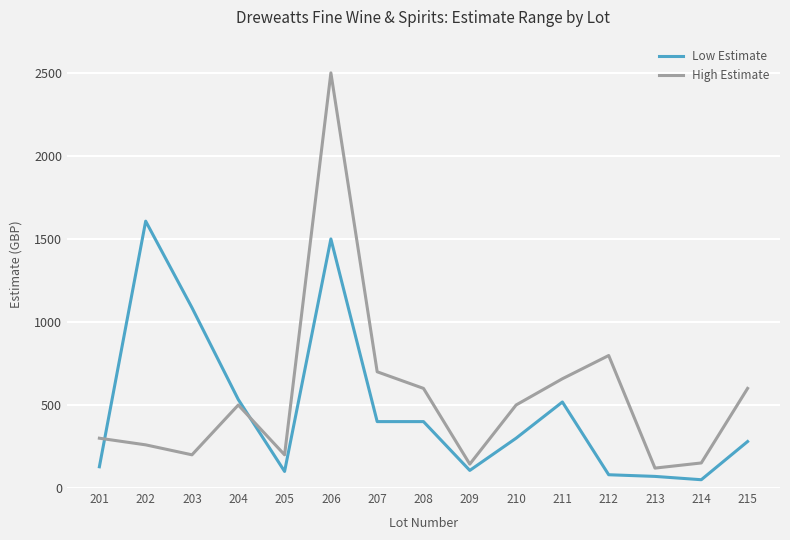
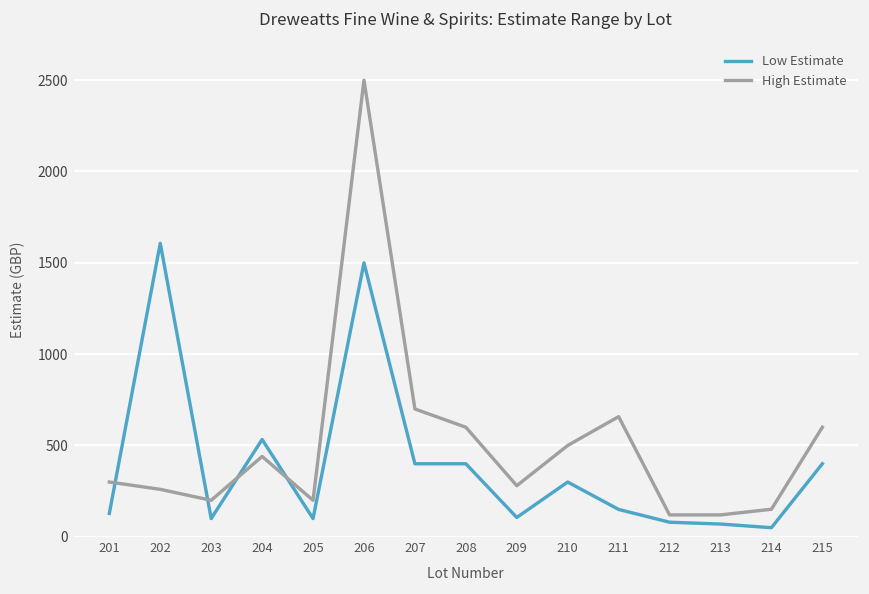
Low Estimate, 203: 1090 -> 100
High Estimate, 204: 500 -> 440
High Estimate, 209: 140 -> 280
Low Estimate, 211: 520 -> 150
High Estimate, 212: 800 -> 120
Low Estimate, 215: 280 -> 400
